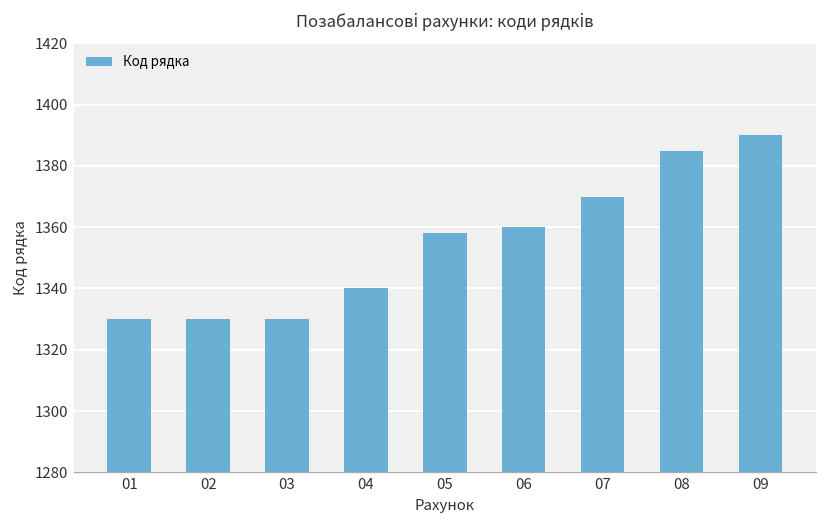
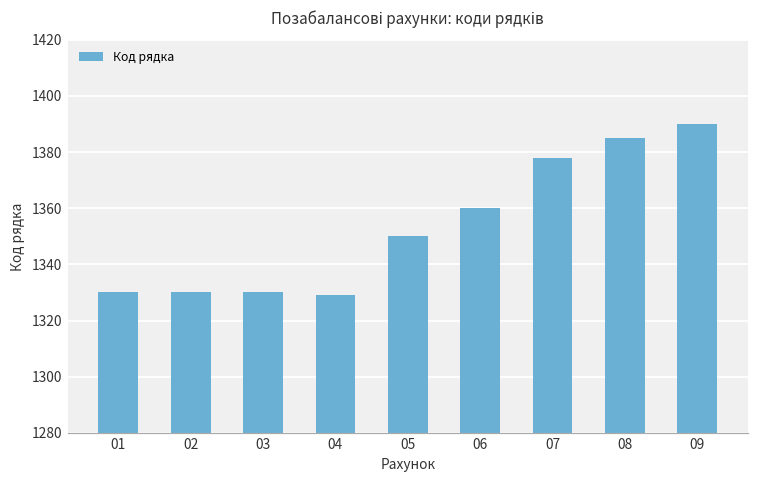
04: 1340 -> 1329
05: 1358 -> 1350
07: 1370 -> 1378
